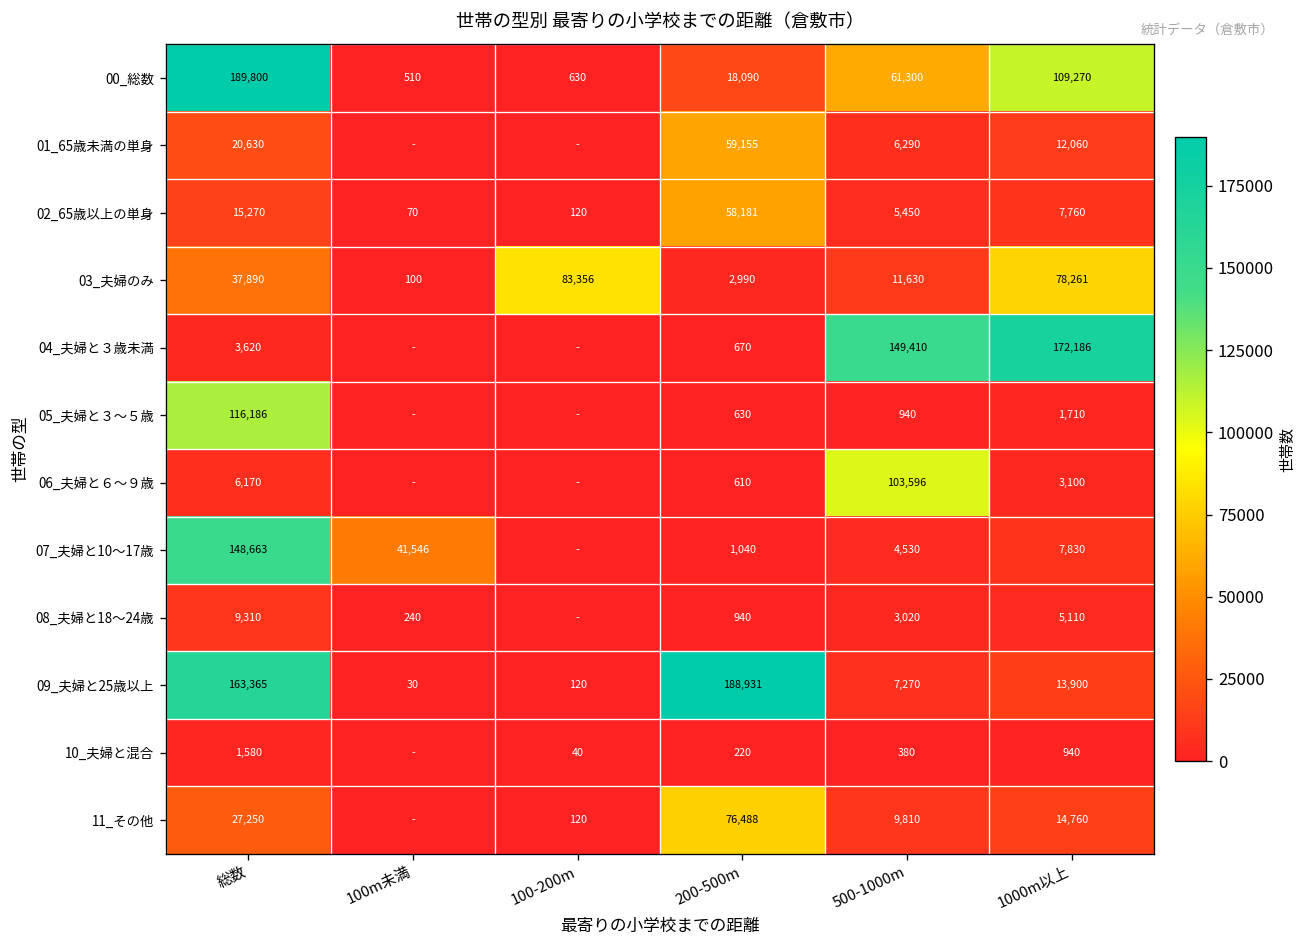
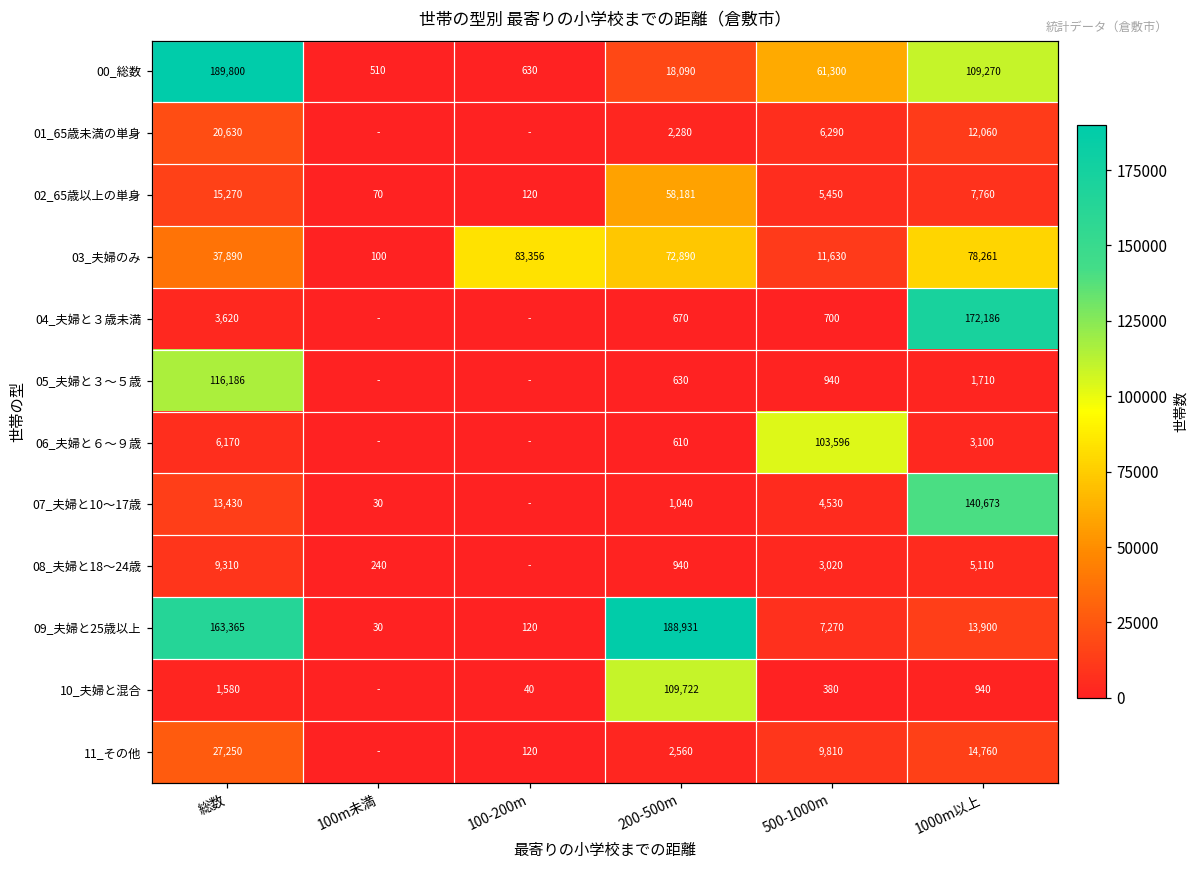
01_65歳未満の単身, 200-500m: 59,155 -> 2,280
03_夫婦のみ, 200-500m: 2,990 -> 72,890
04_夫婦と３歳未満, 500-1000m: 149,410 -> 700
07_夫婦と10～17歳, 総数: 148,663 -> 13,430
07_夫婦と10～17歳, 100m未満: 41,546 -> 30
07_夫婦と10～17歳, 1000m以上: 7,830 -> 140,673
10_夫婦と混合, 200-500m: 220 -> 109,722
11_その他, 200-500m: 76,488 -> 2,560
